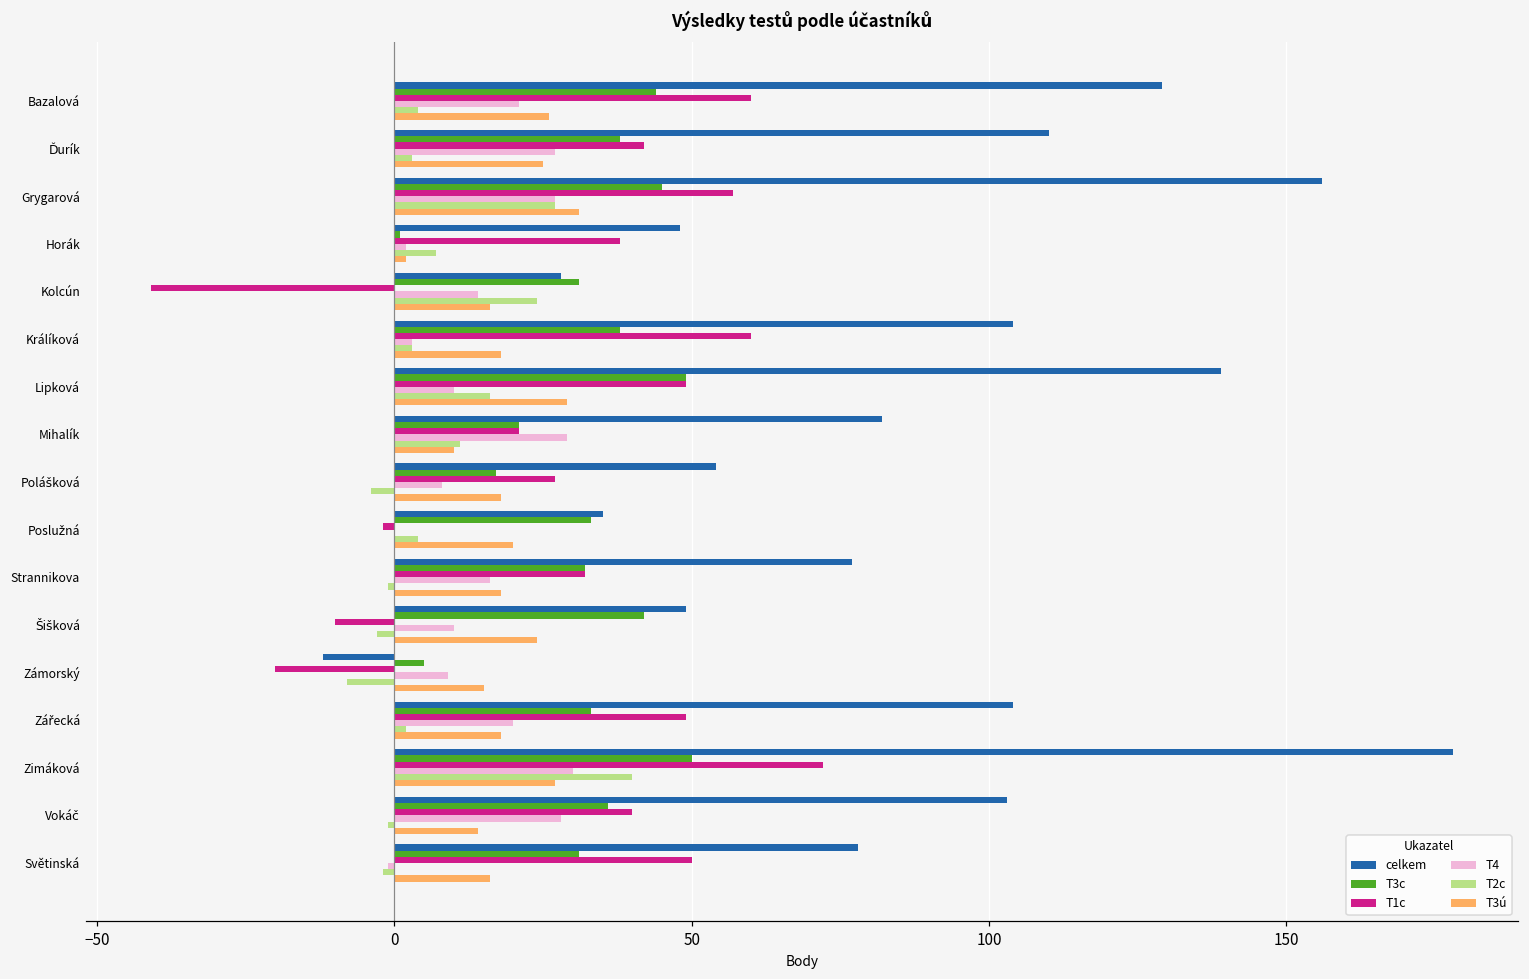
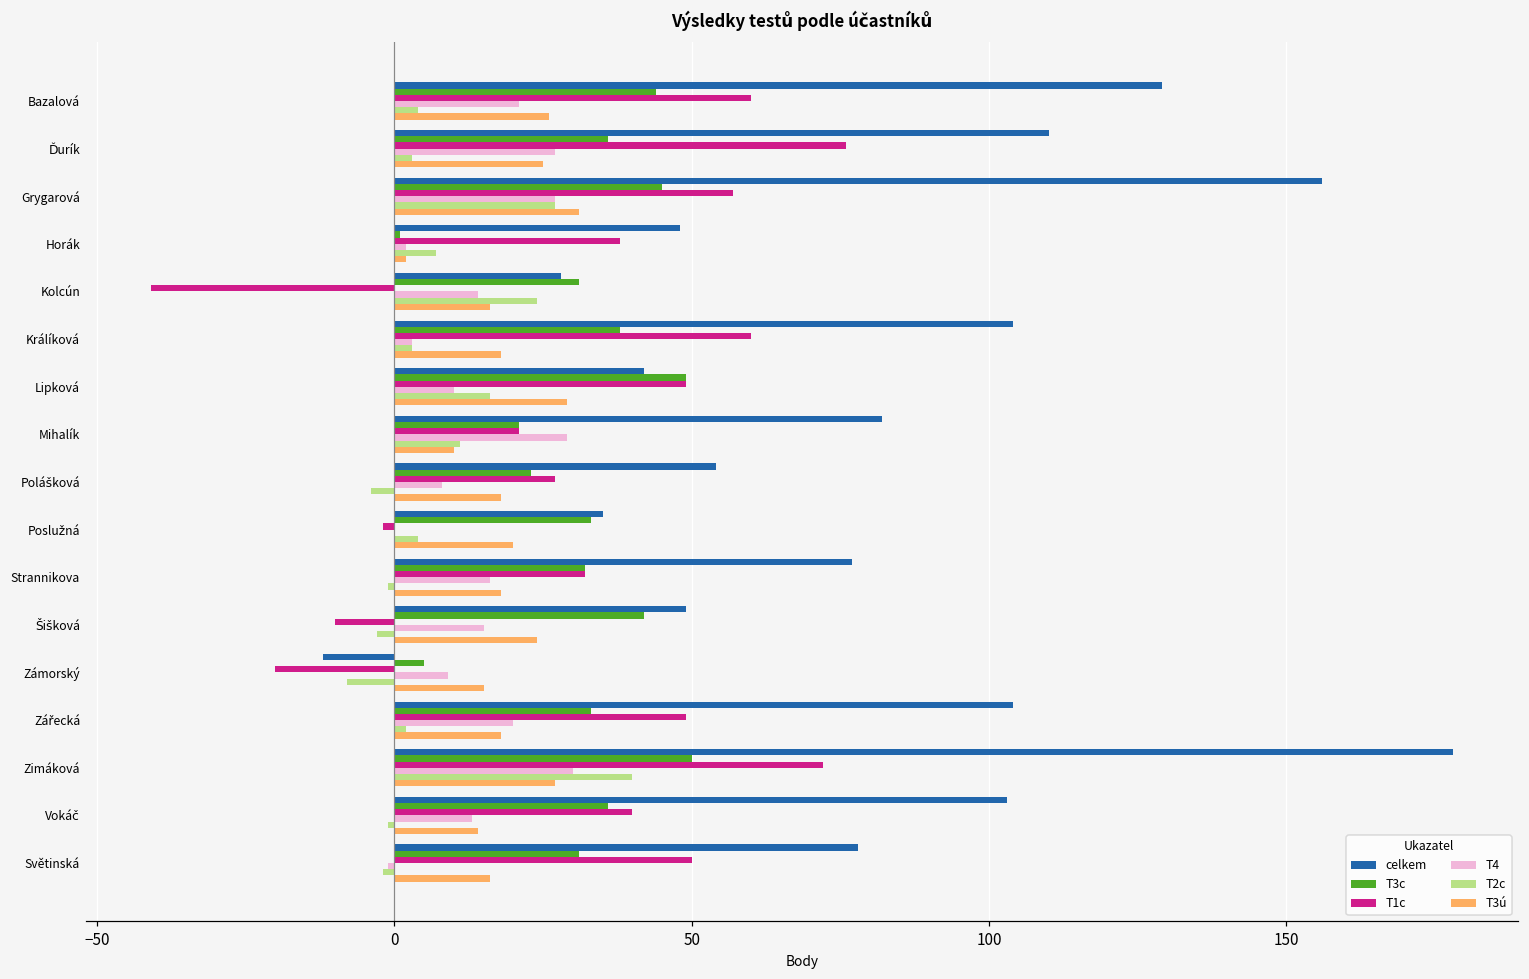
T3c, Ďurík: 38 -> 36
T1c, Ďurík: 42 -> 76
celkem, Lipková: 139 -> 42
T3c, Polášková: 17 -> 23
T4, Šišková: 10 -> 15
T4, Vokáč: 28 -> 13
